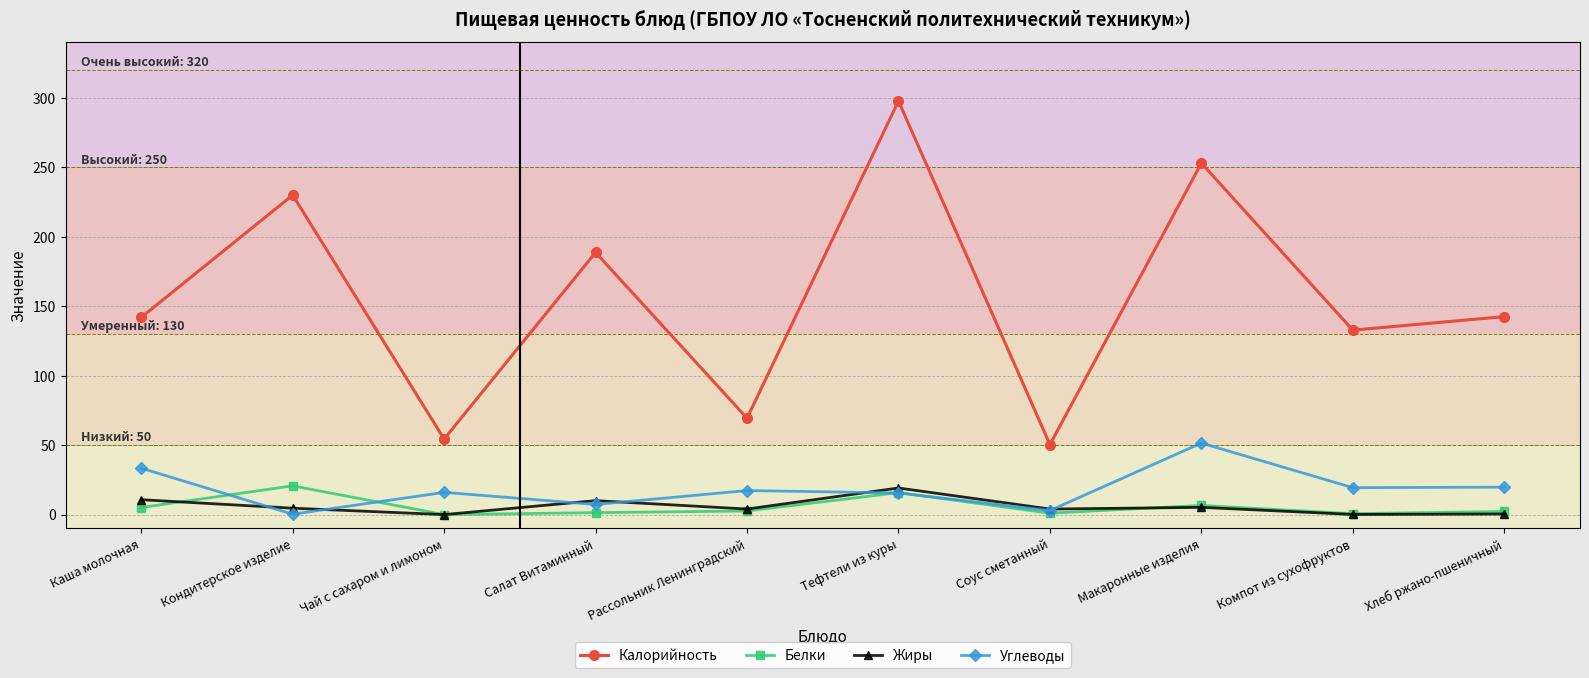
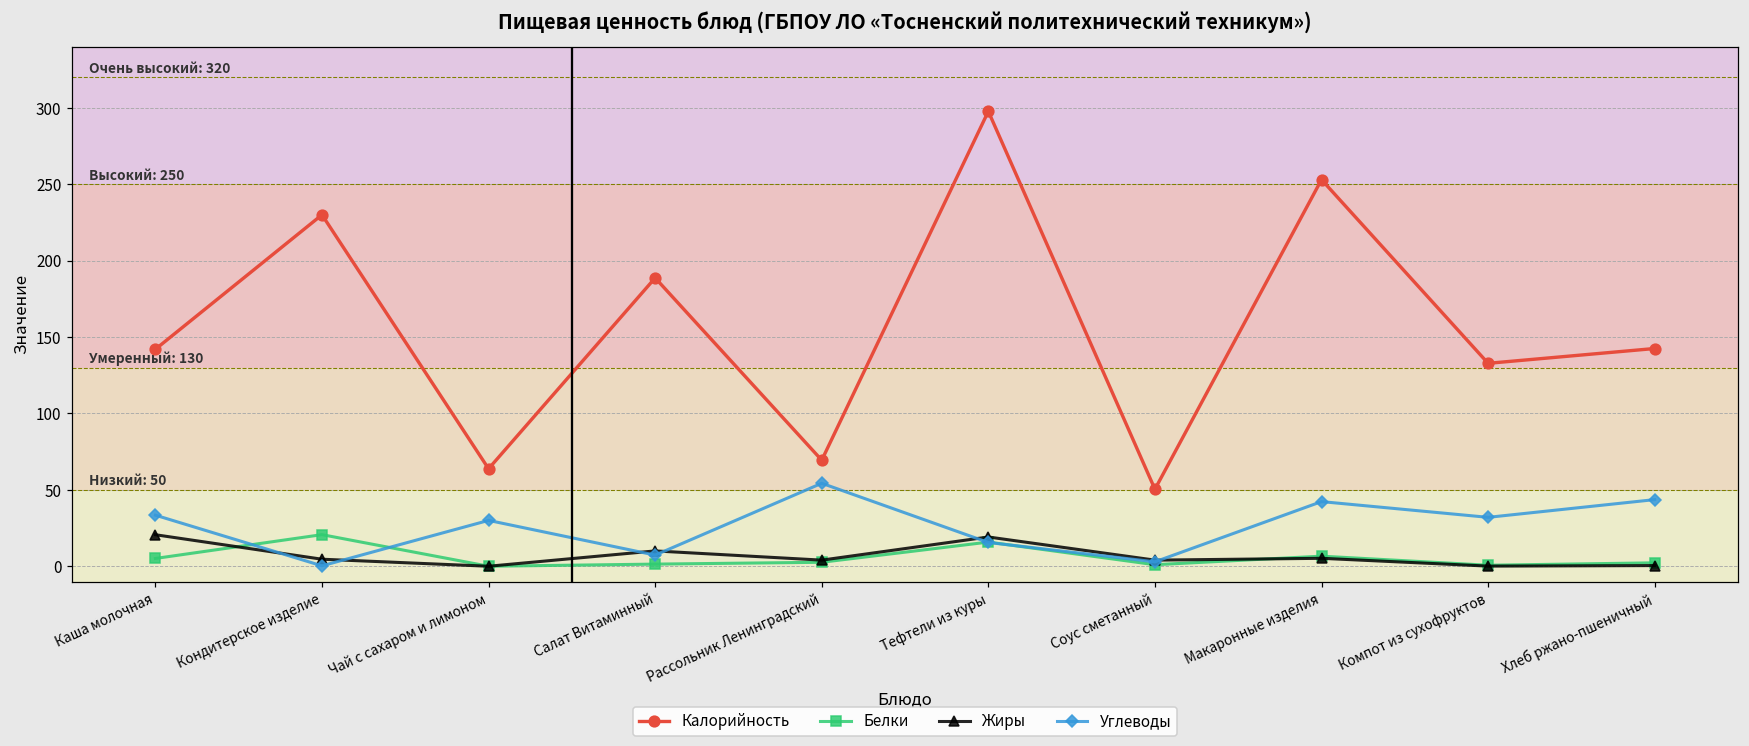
Жиры, Каша молочная: 11 -> 21
Калорийность, Чай с сахаром и лимоном: 54 -> 64
Углеводы, Чай с сахаром и лимоном: 16 -> 30
Углеводы, Рассольник Ленинградский: 17 -> 54
Углеводы, Макаронные изделия: 52 -> 42
Углеводы, Компот из сухофруктов: 19 -> 32
Углеводы, Хлеб ржано-пшеничный: 20 -> 44
